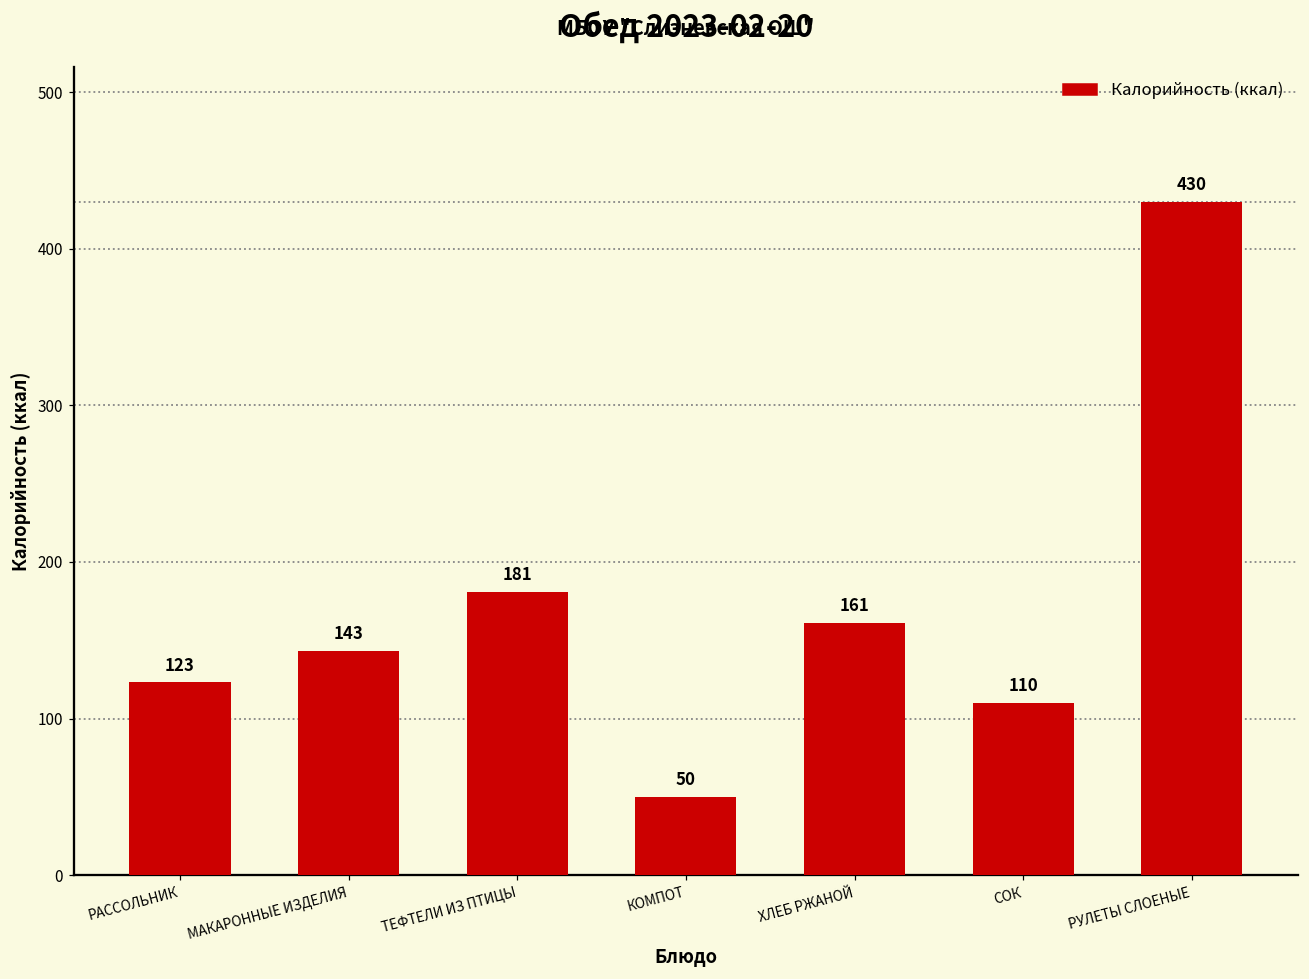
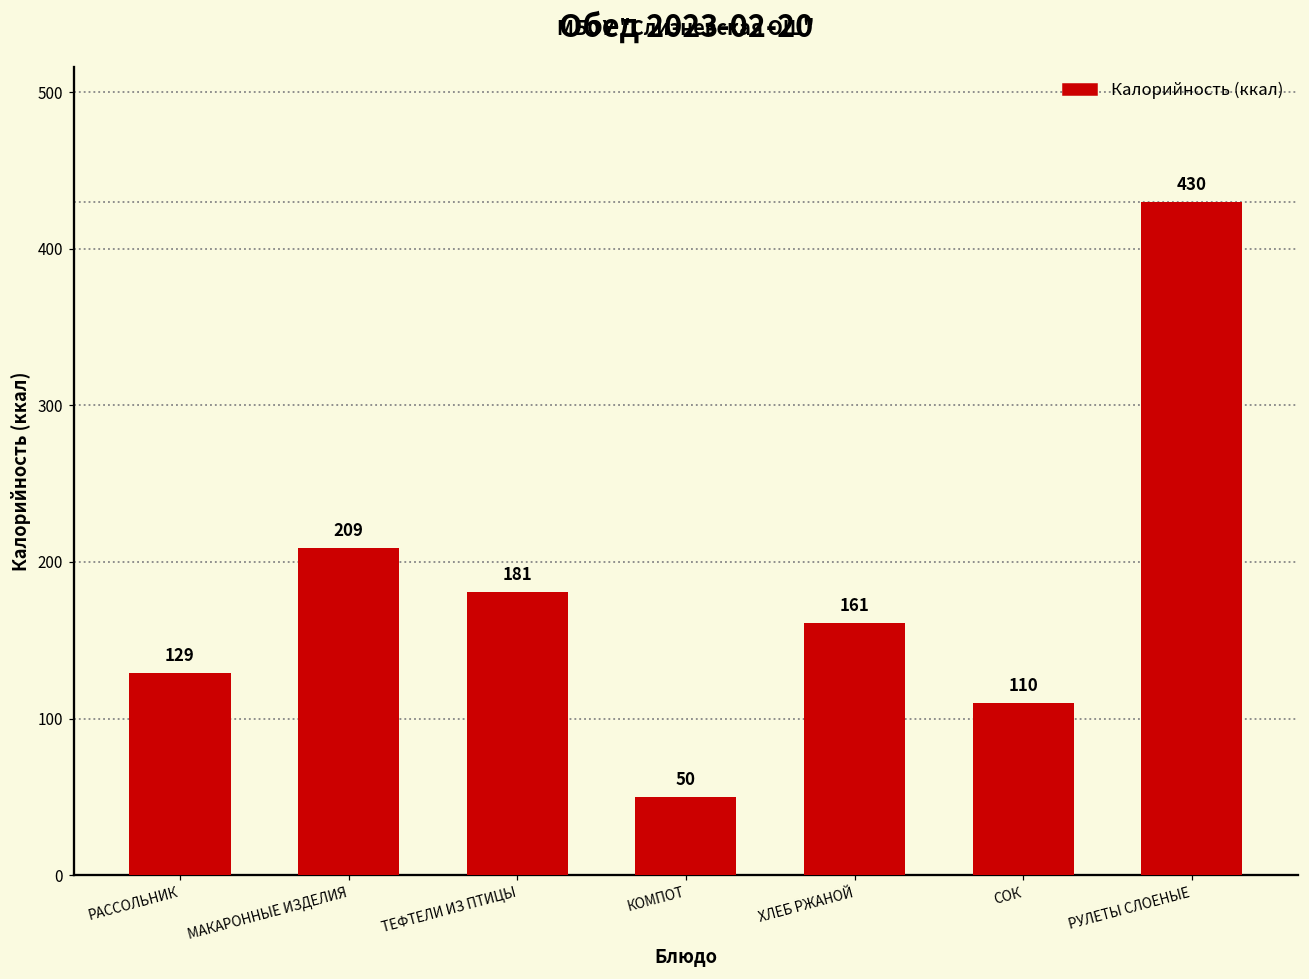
РАССОЛЬНИК: 123 -> 129
МАКАРОННЫЕ ИЗДЕЛИЯ: 143 -> 209
